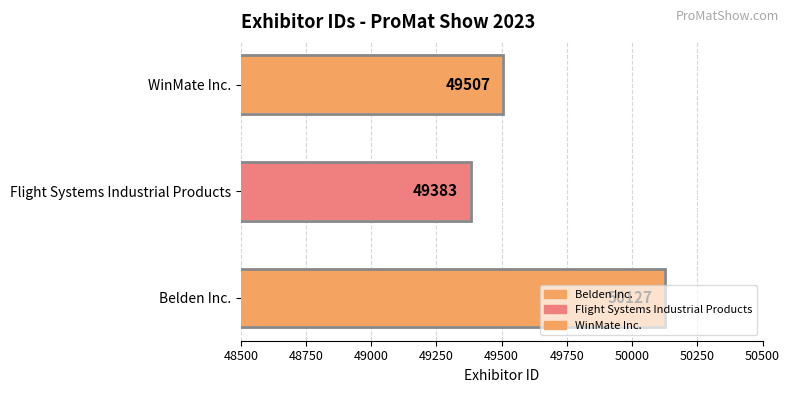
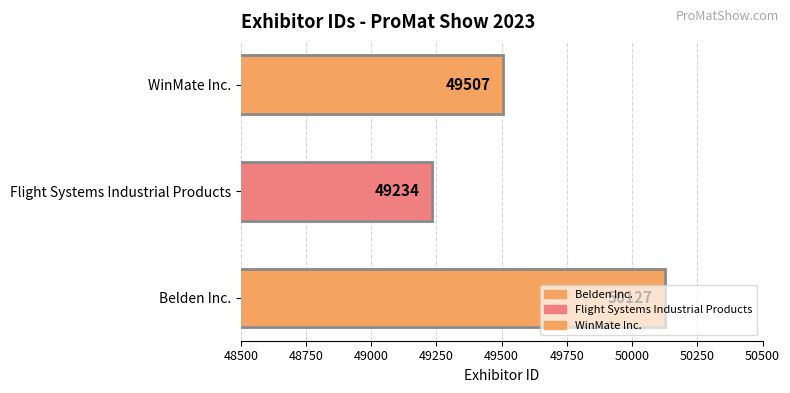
Flight Systems Industrial Products: 49383 -> 49234
